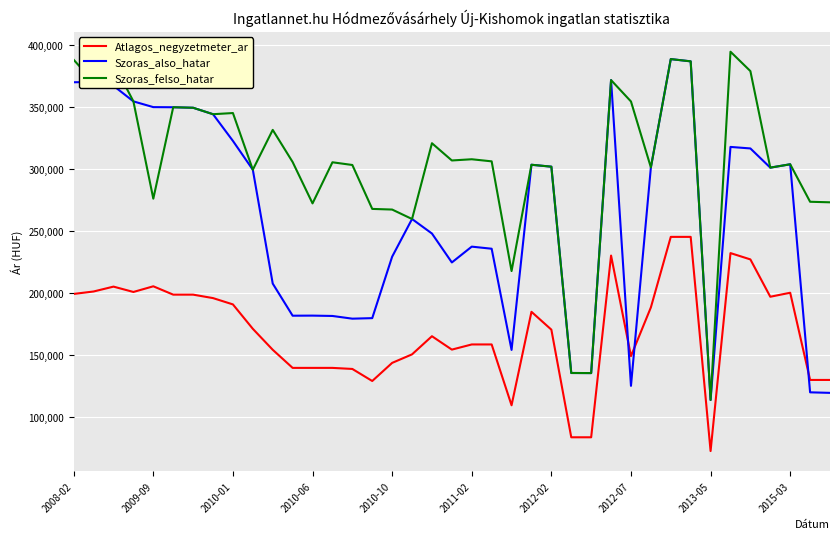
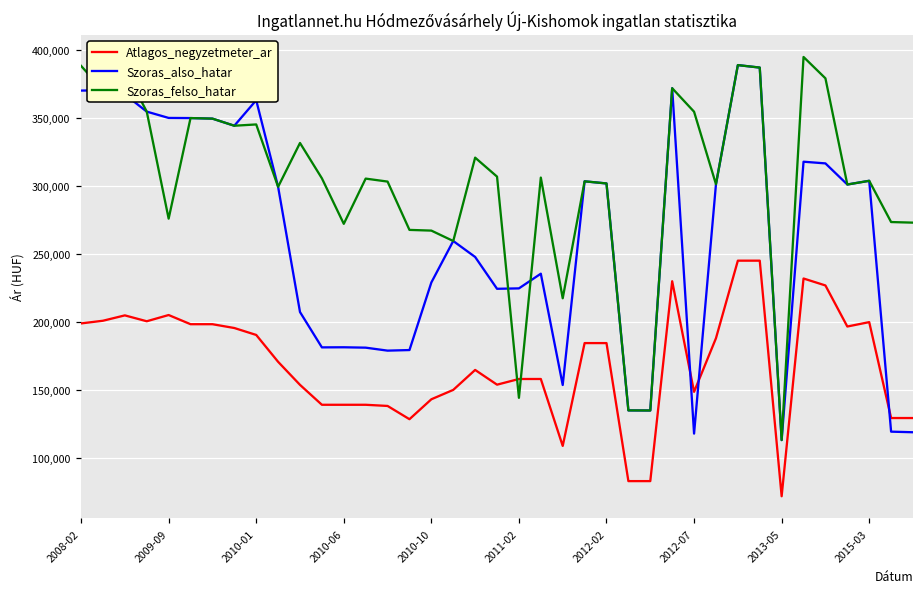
Szoras_also_hatar, 2010-01: 323,000 -> 363,000
Szoras_also_hatar, 2011-02: 237,000 -> 225,000
Szoras_felso_hatar, 2011-02: 308,000 -> 144,000
Atlagos_negyzetmeter_ar, 2012-02: 170,000 -> 185,000
Szoras_also_hatar, 2012-07: 125,000 -> 118,000
